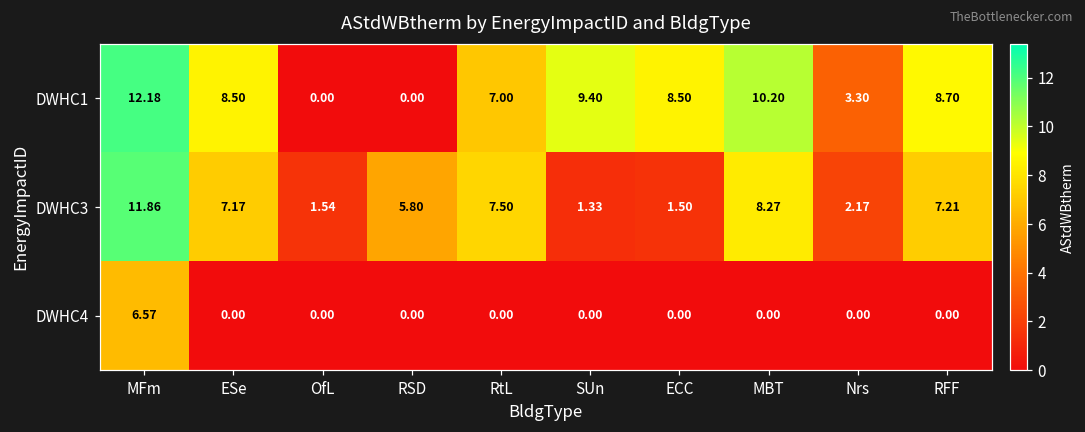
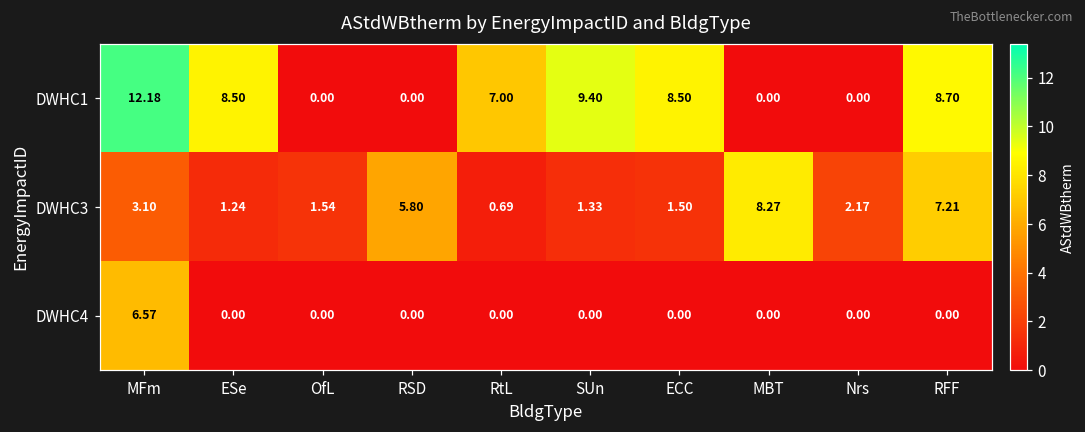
DWHC1, MBT: 10.20 -> 0.00
DWHC1, Nrs: 3.30 -> 0.00
DWHC3, MFm: 11.86 -> 3.10
DWHC3, ESe: 7.17 -> 1.24
DWHC3, RtL: 7.50 -> 0.69
